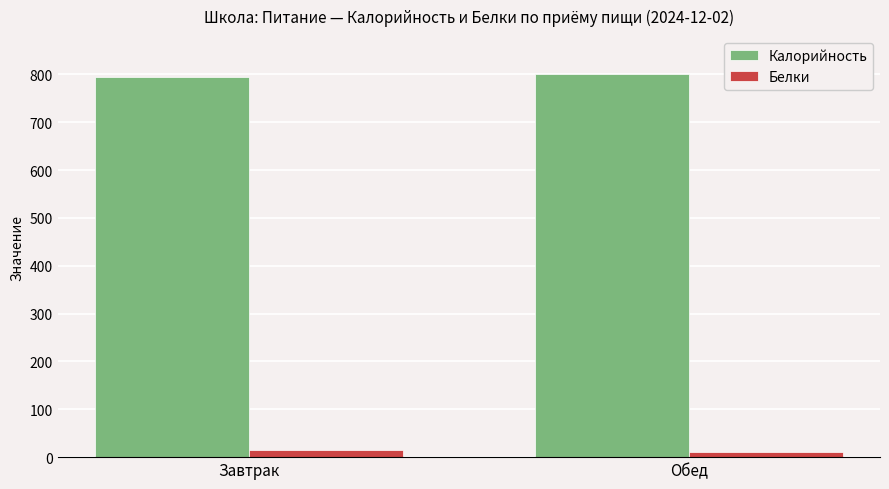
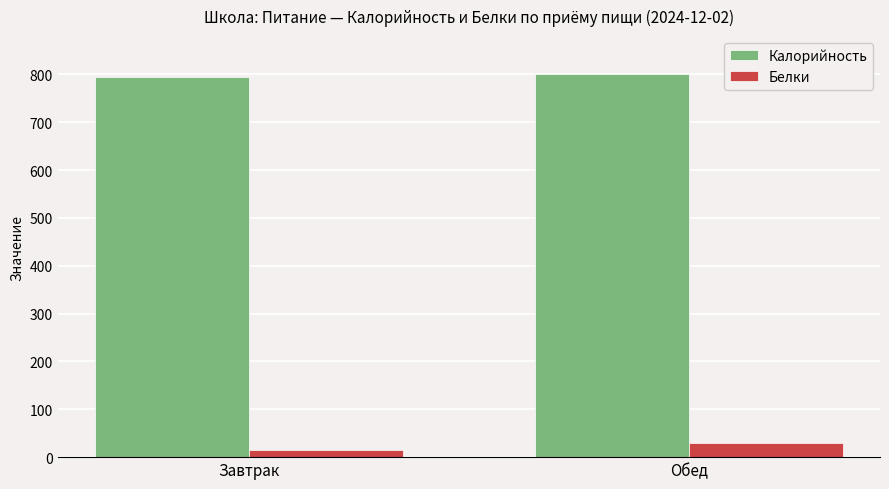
Белки, Обед: 10 -> 30
